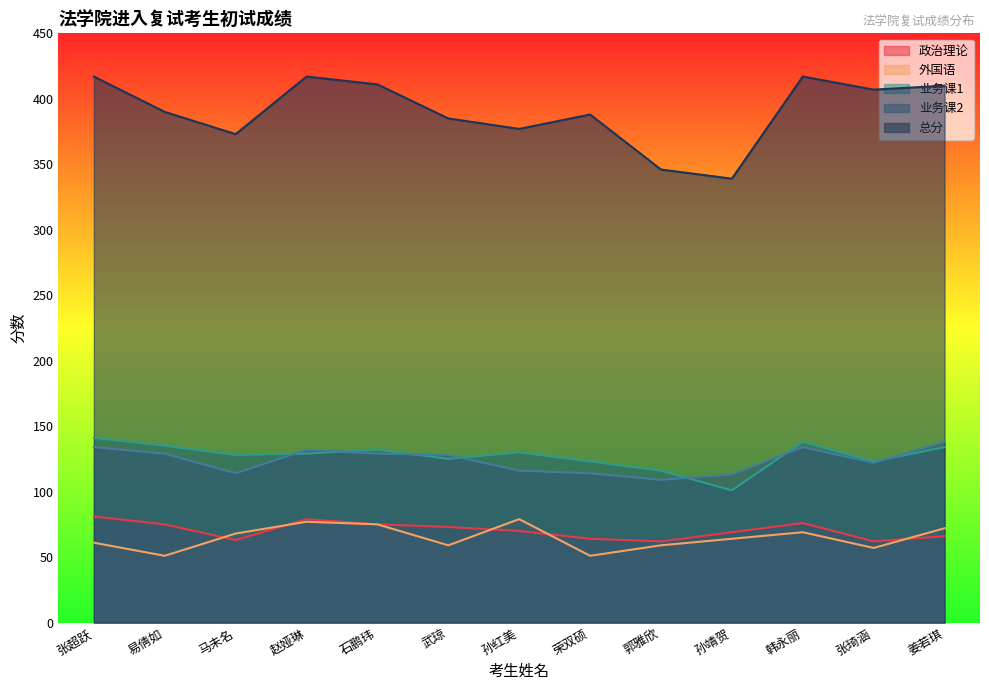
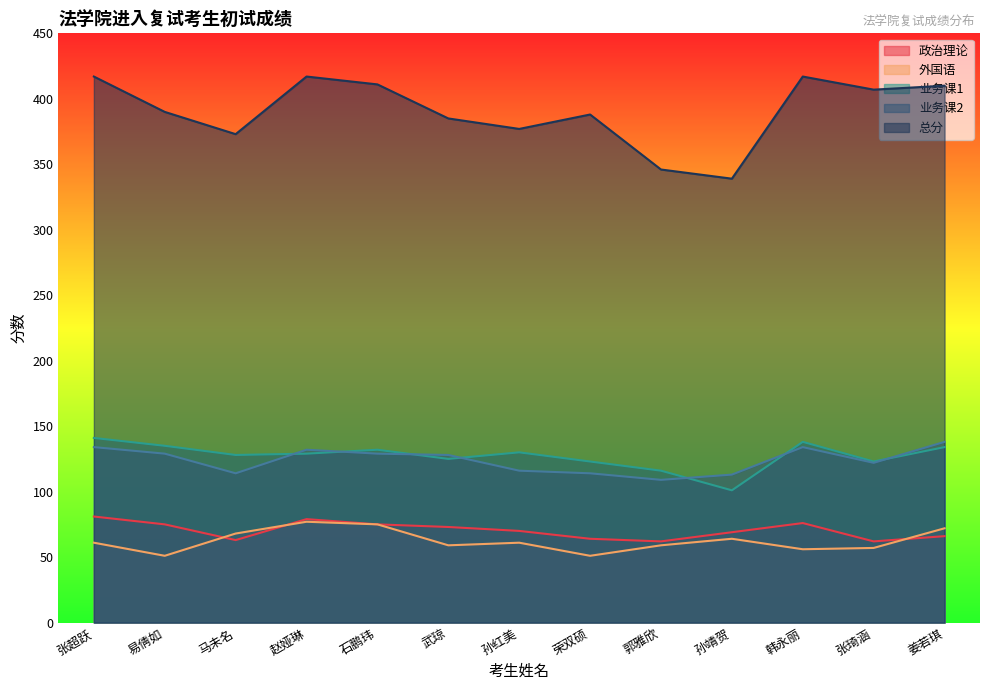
外国语, 孙红美: 79 -> 61
外国语, 韩永丽: 69 -> 56
